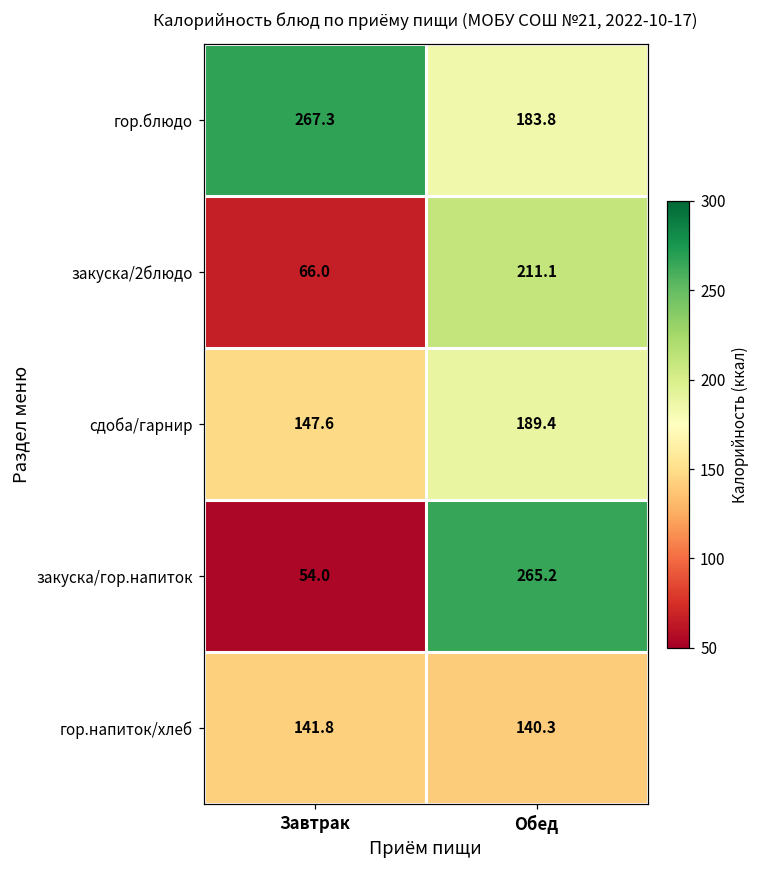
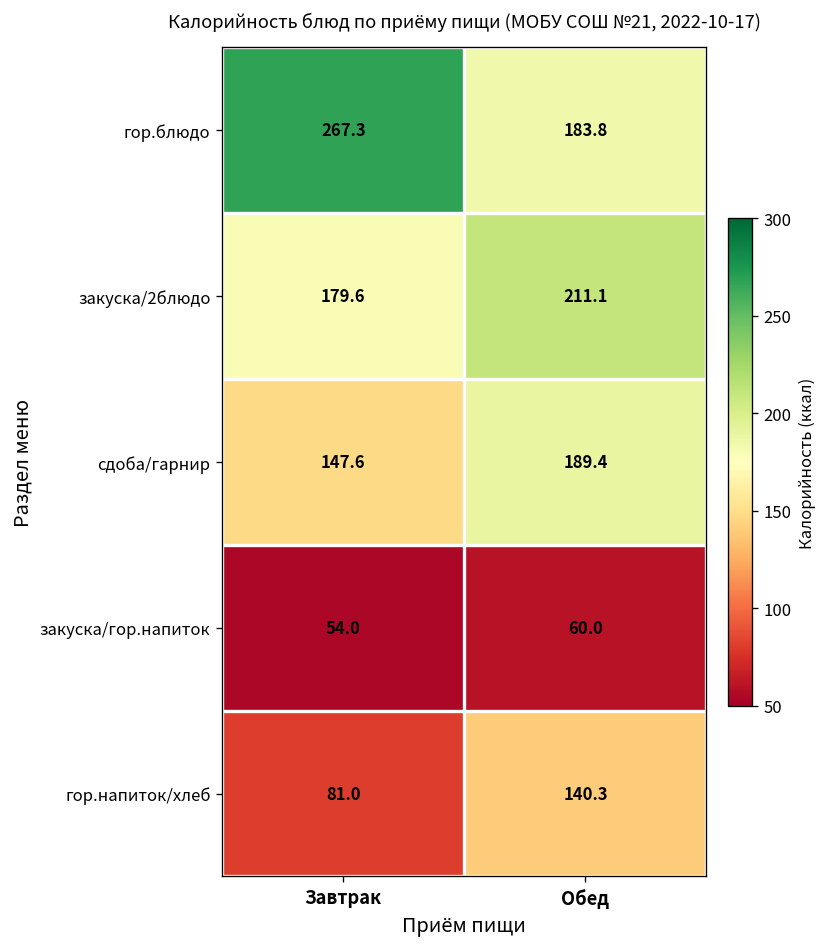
закуска/2блюдо, Завтрак: 66.0 -> 179.6
закуска/гор.напиток, Обед: 265.2 -> 60.0
гор.напиток/хлеб, Завтрак: 141.8 -> 81.0
